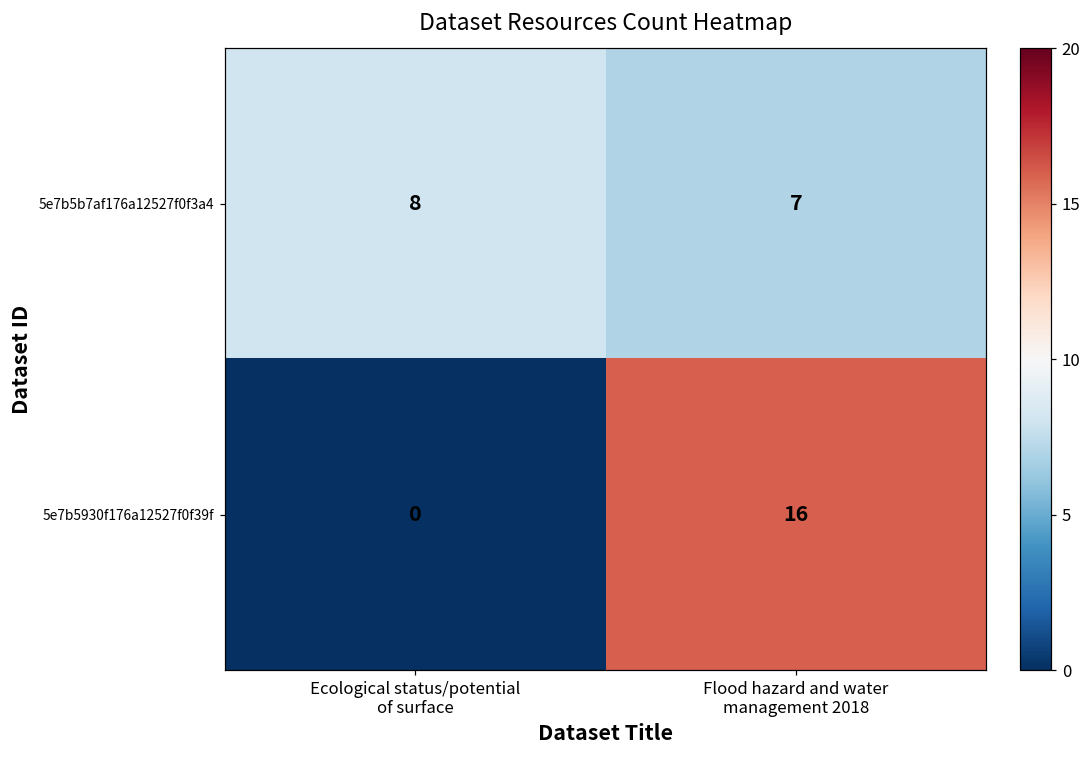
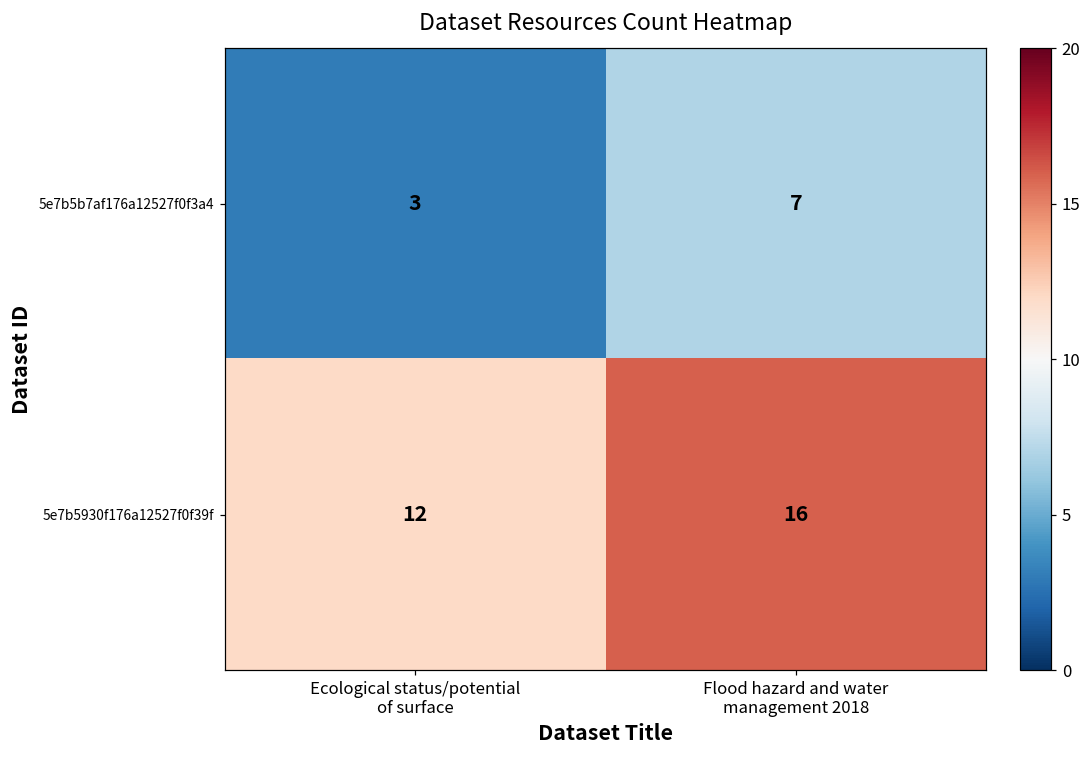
5e7b5b7af176a12527f0f3a4, Ecological status/potential of surface: 8 -> 3
5e7b5930f176a12527f0f39f, Ecological status/potential of surface: 0 -> 12
